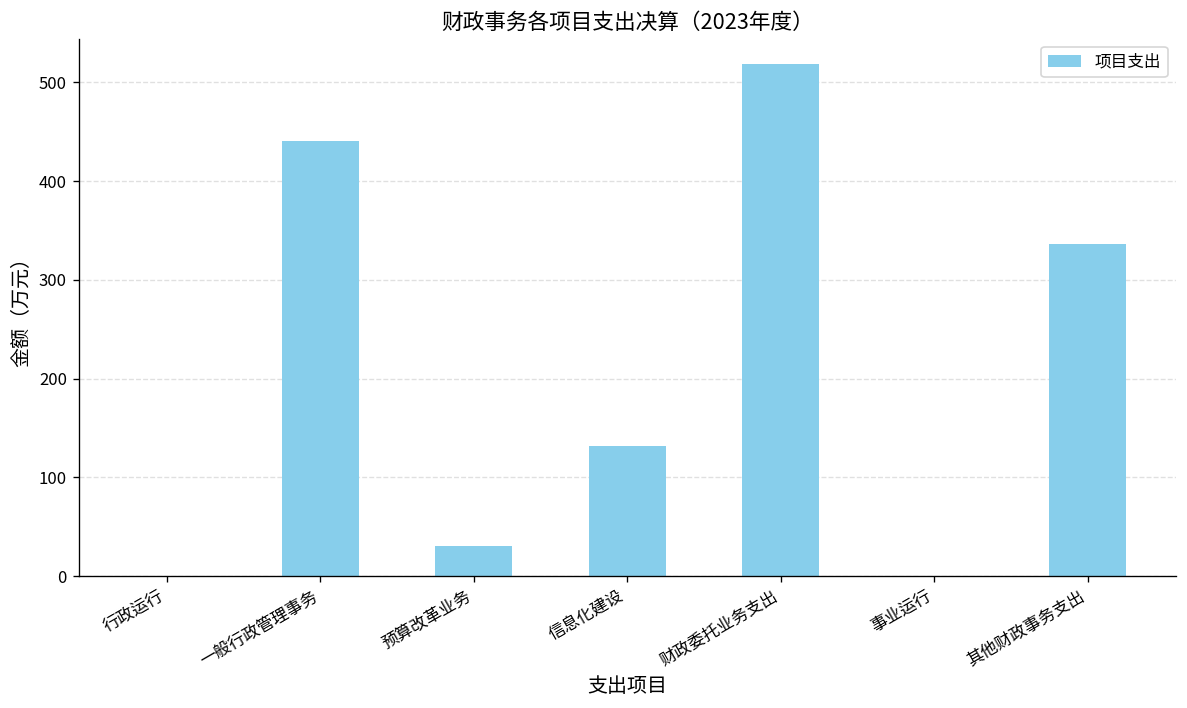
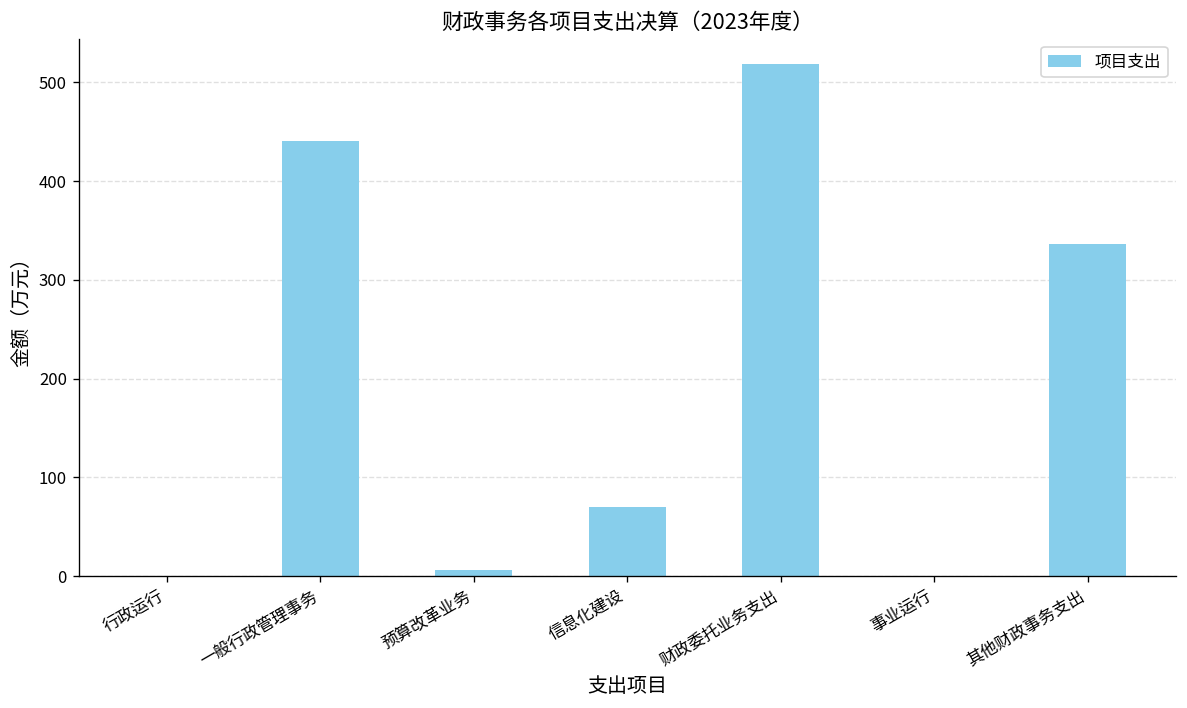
预算改革业务: 30 -> 10
信息化建设: 130 -> 70
